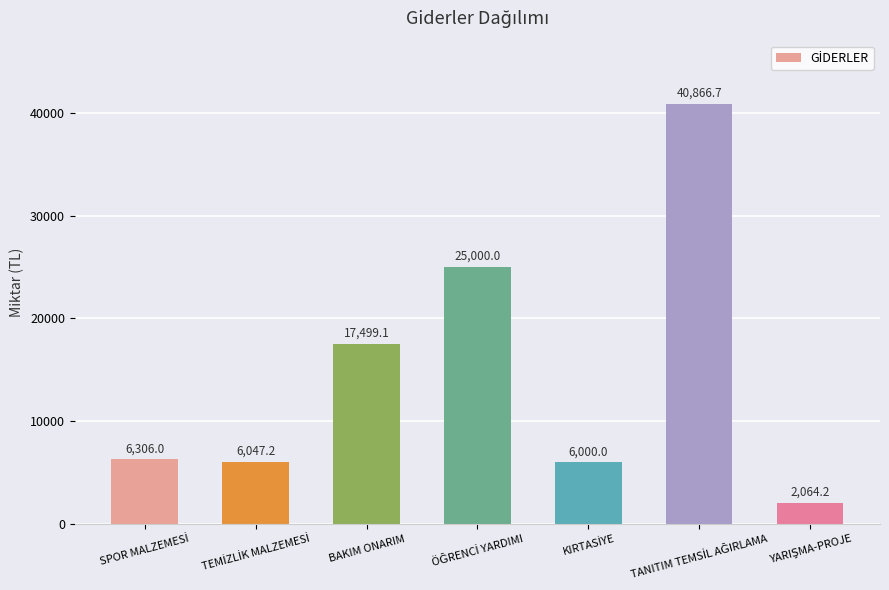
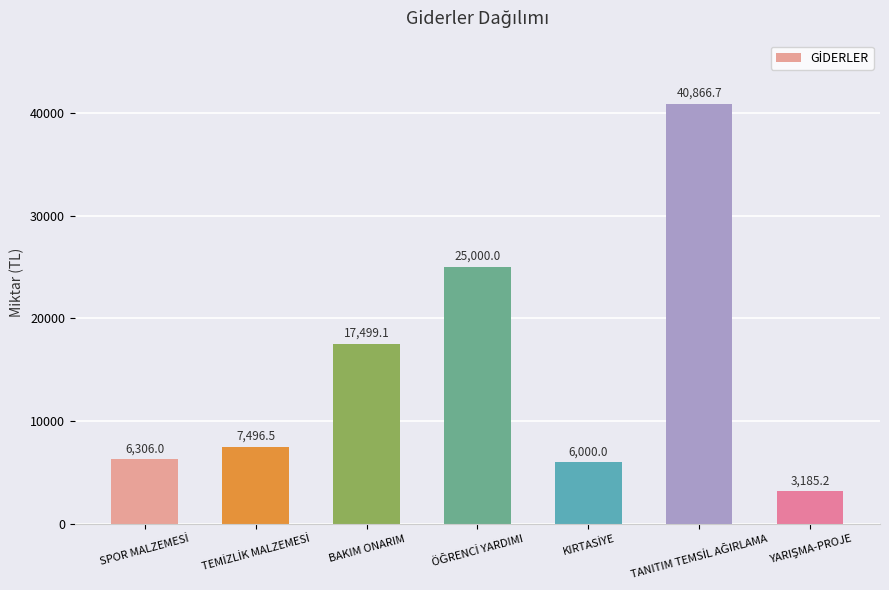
TEMİZLİK MALZEMESİ: 6,047.2 -> 7,496.5
YARIŞMA-PROJE: 2,064.2 -> 3,185.2
